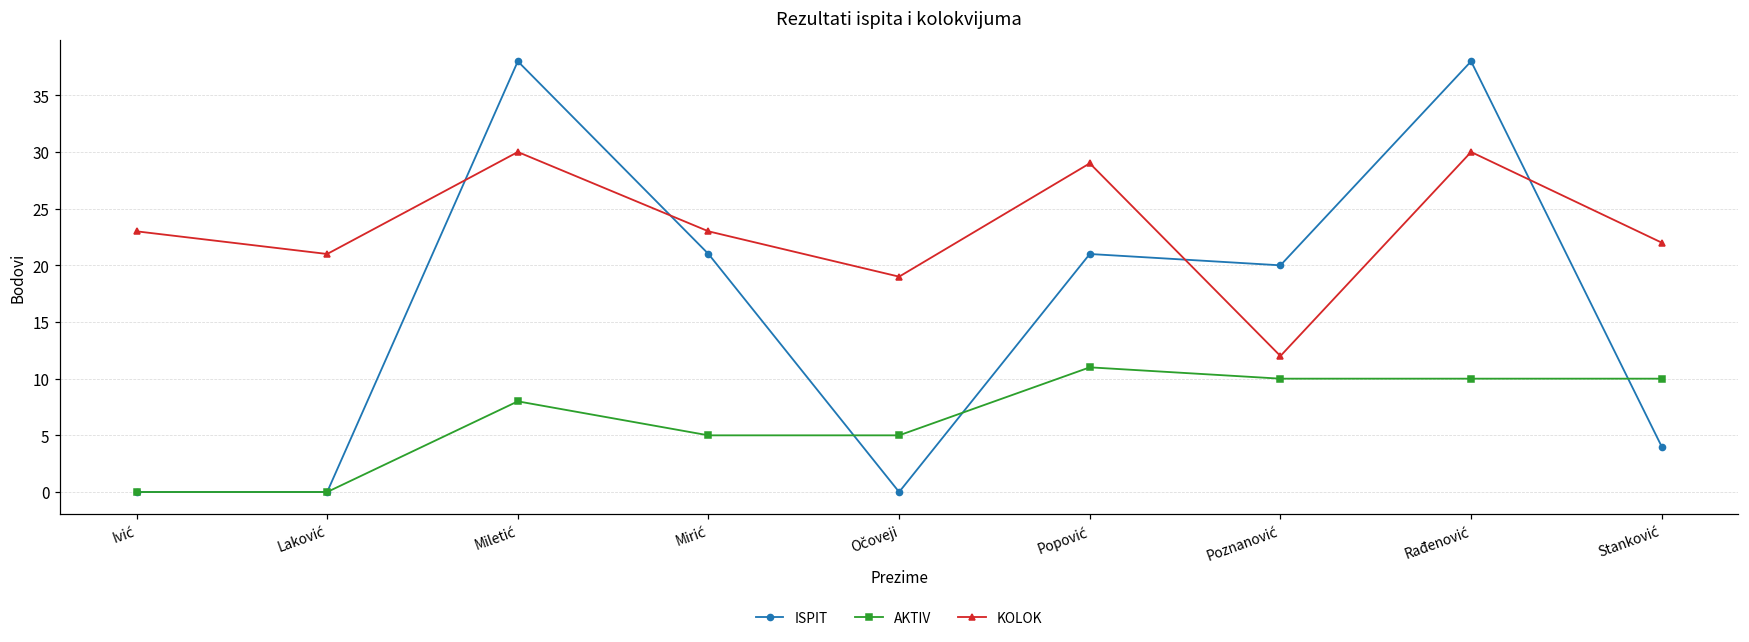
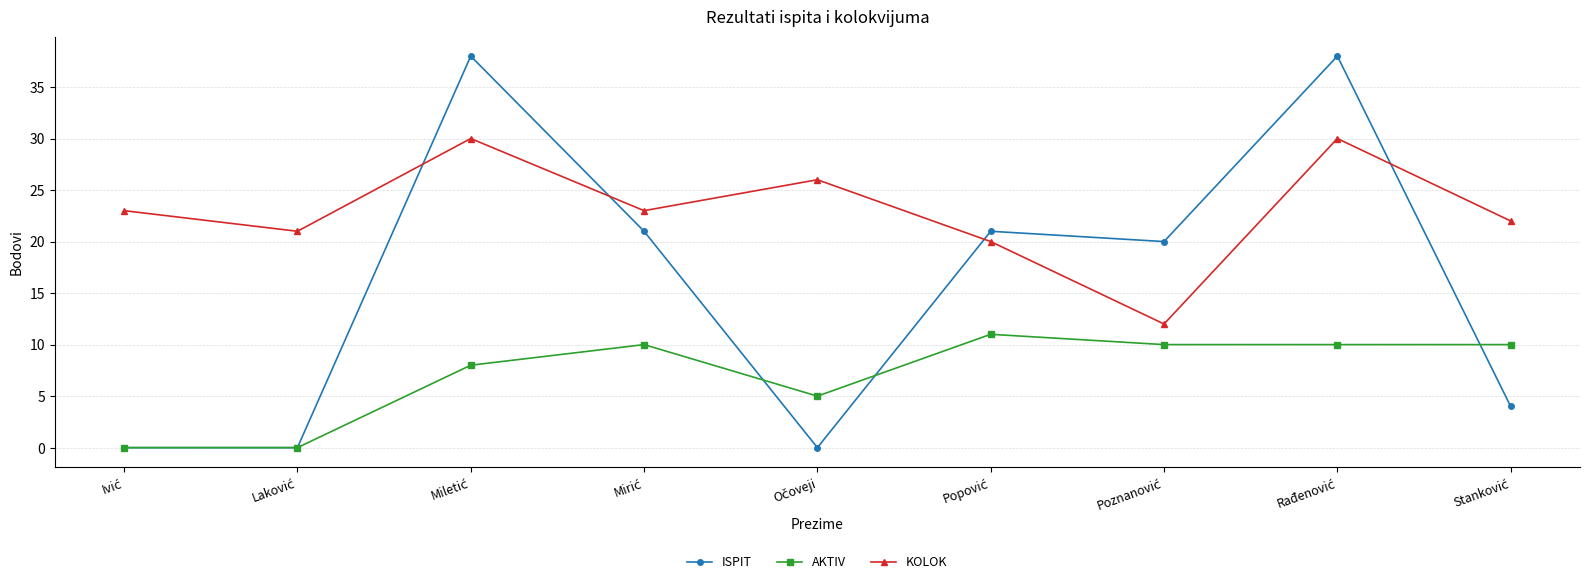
AKTIV, Mirić: 5 -> 10
KOLOK, Očoveji: 19 -> 26
KOLOK, Popović: 29 -> 20
